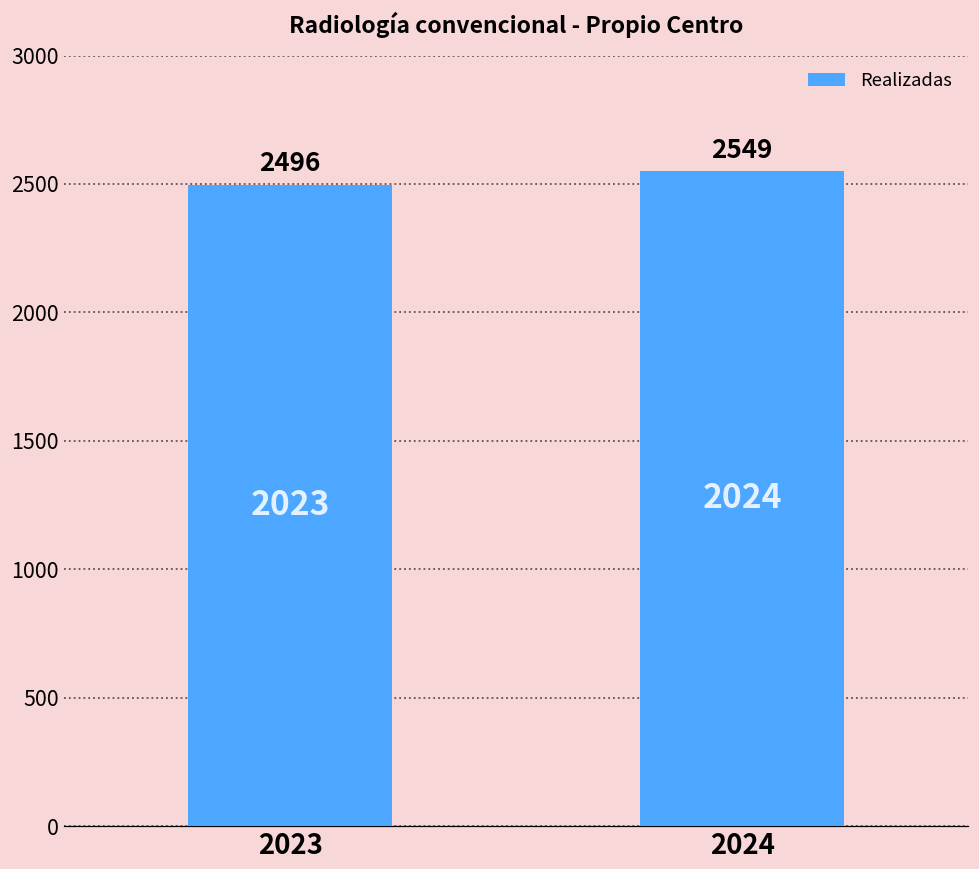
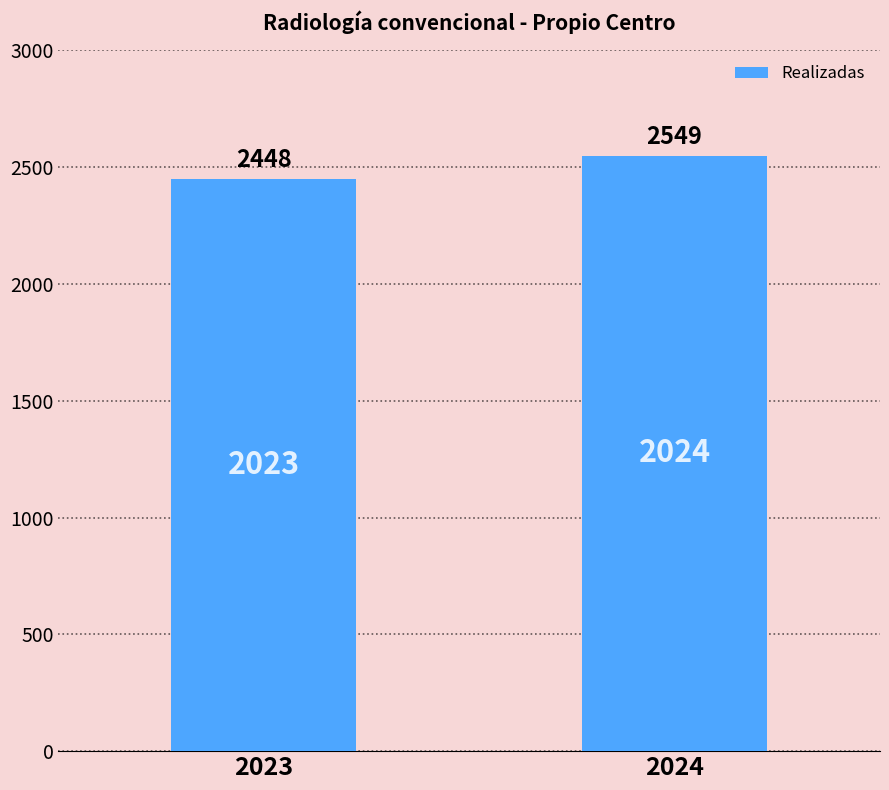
2023: 2496 -> 2448
